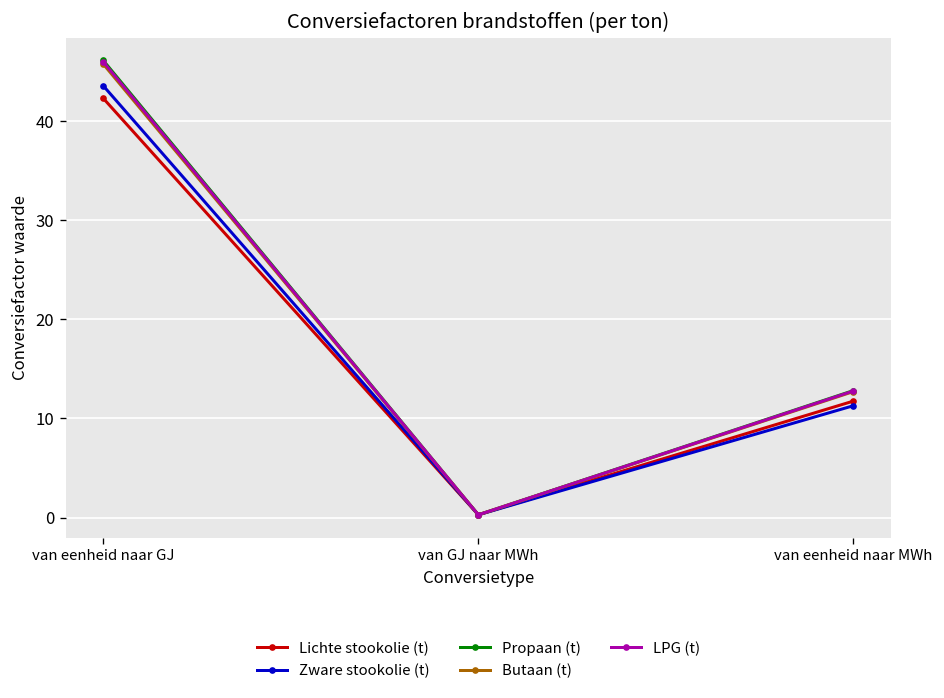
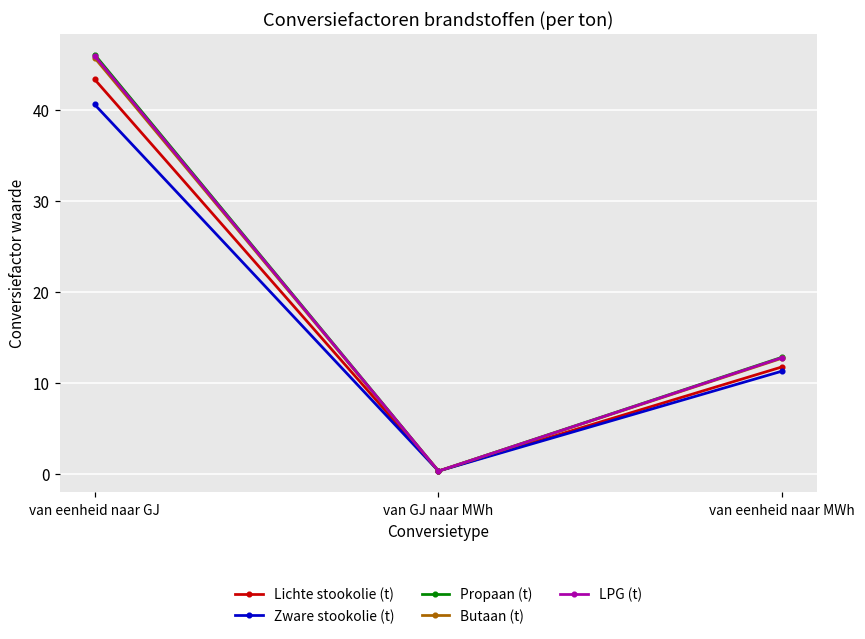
Lichte stookolie (t), van eenheid naar GJ: 42 -> 43
Zware stookolie (t), van eenheid naar GJ: 44 -> 41
